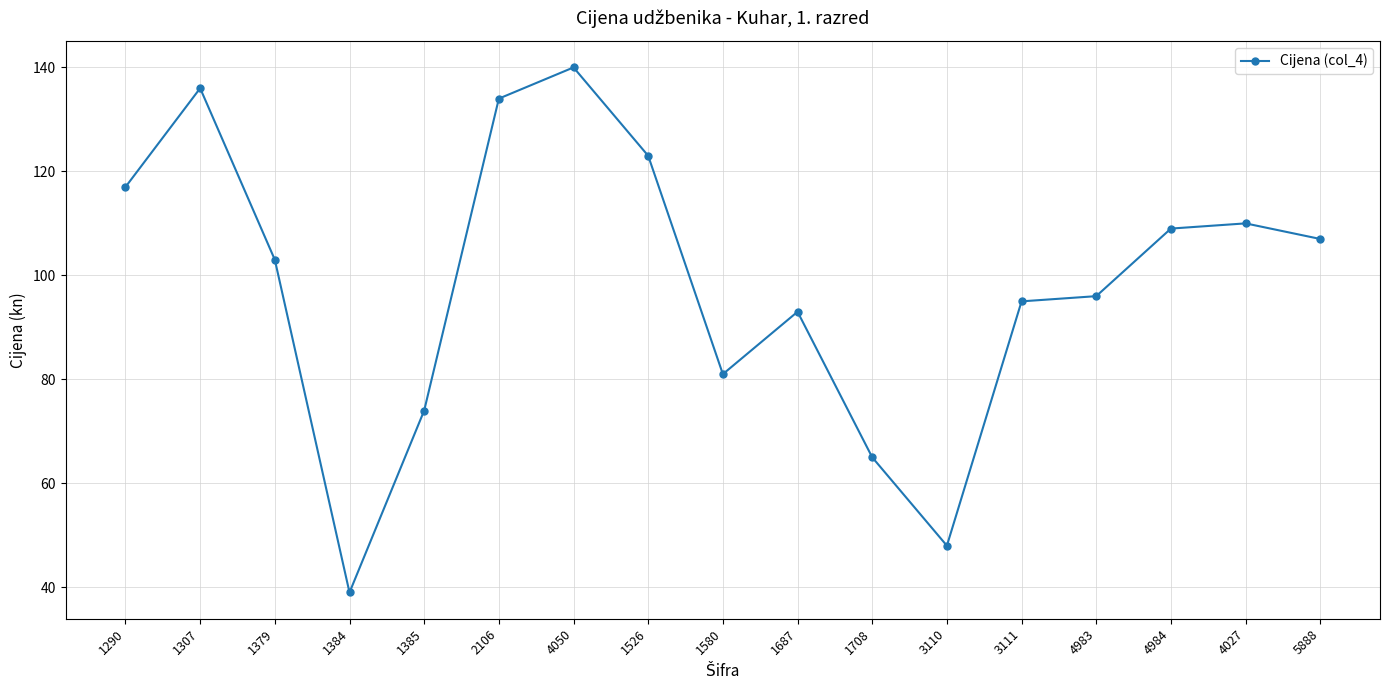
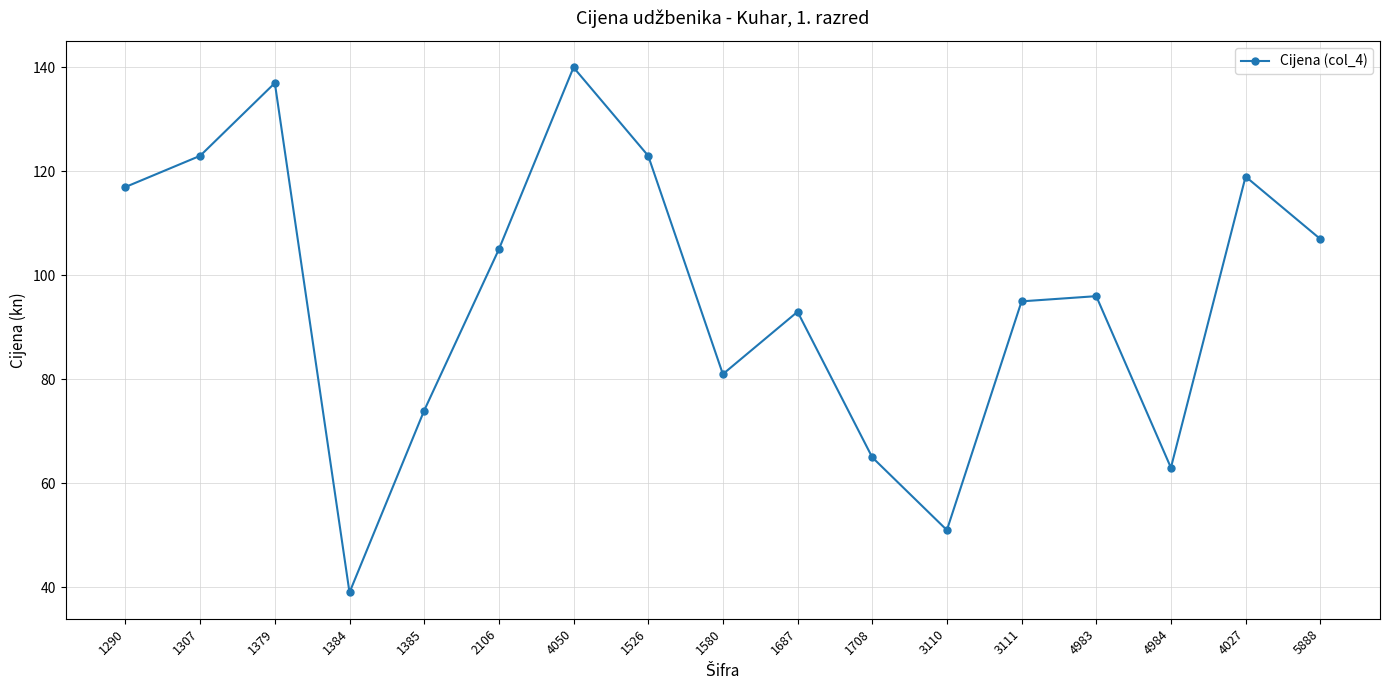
1307: 136 -> 123
1379: 103 -> 137
2106: 134 -> 105
3110: 48 -> 51
4984: 109 -> 63
4027: 110 -> 119
